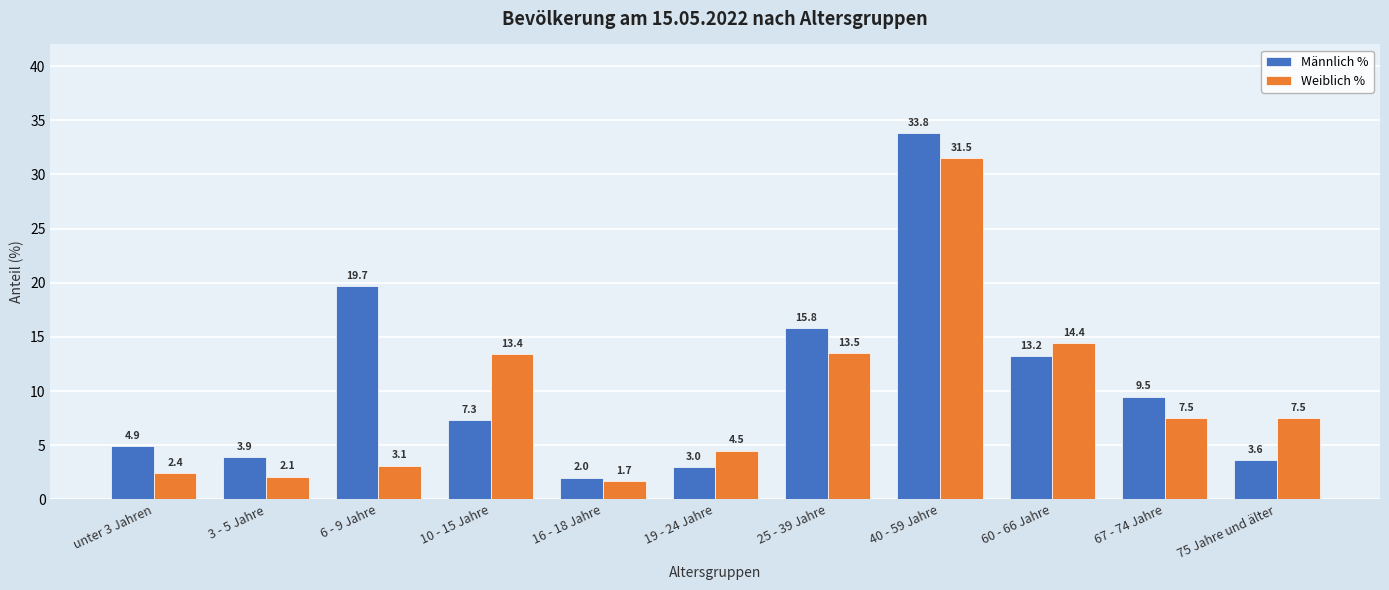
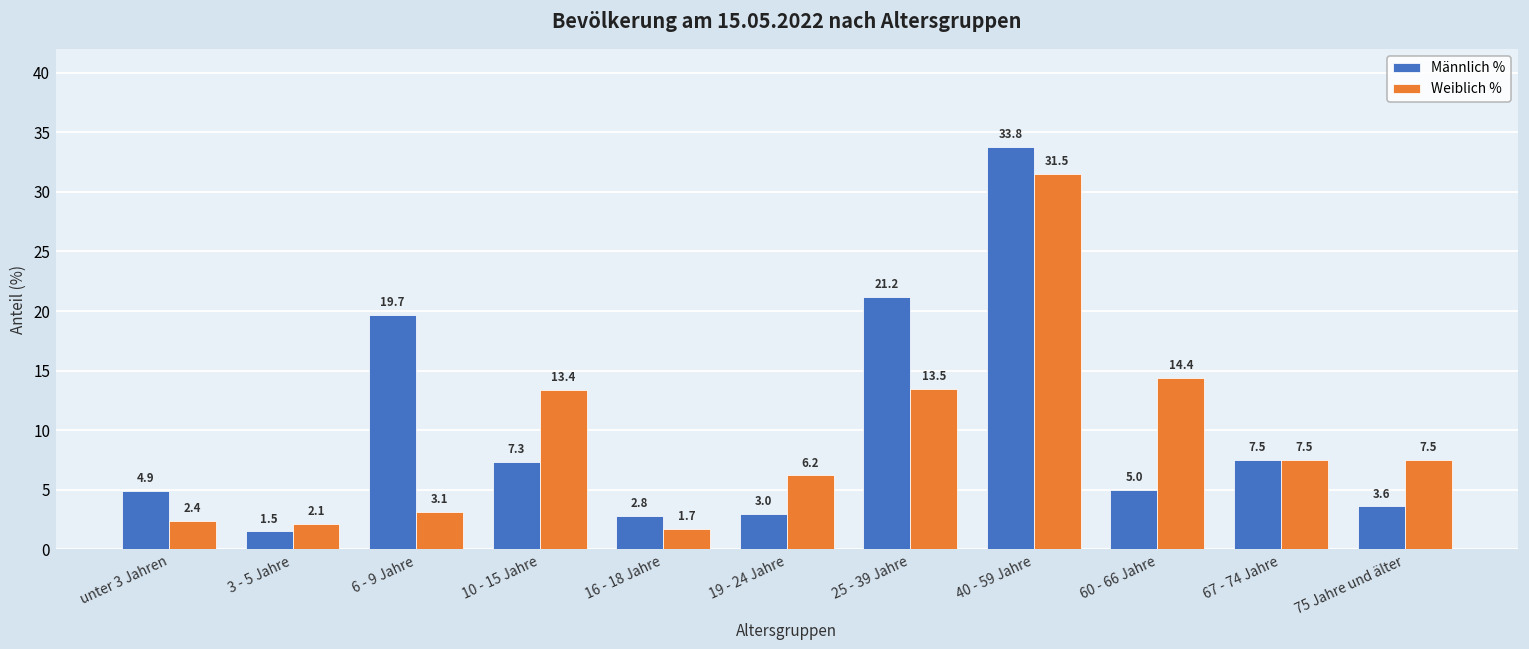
Männlich %, 3 - 5 Jahre: 3.9 -> 1.5
Männlich %, 16 - 18 Jahre: 2.0 -> 2.8
Weiblich %, 19 - 24 Jahre: 4.5 -> 6.2
Männlich %, 25 - 39 Jahre: 15.8 -> 21.2
Männlich %, 60 - 66 Jahre: 13.2 -> 5.0
Männlich %, 67 - 74 Jahre: 9.5 -> 7.5
